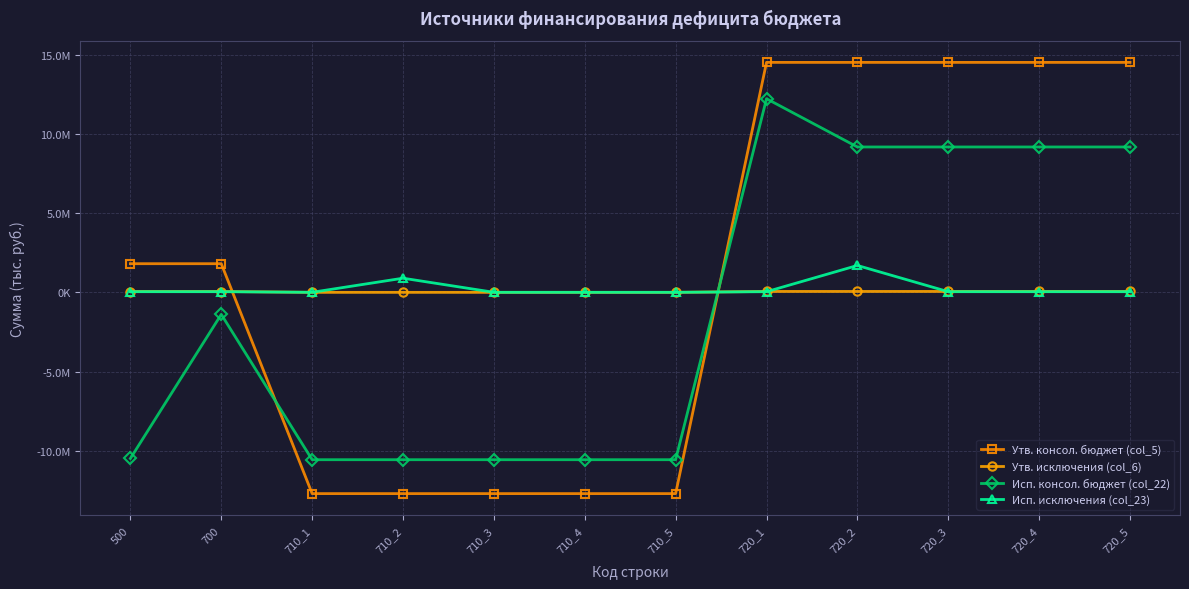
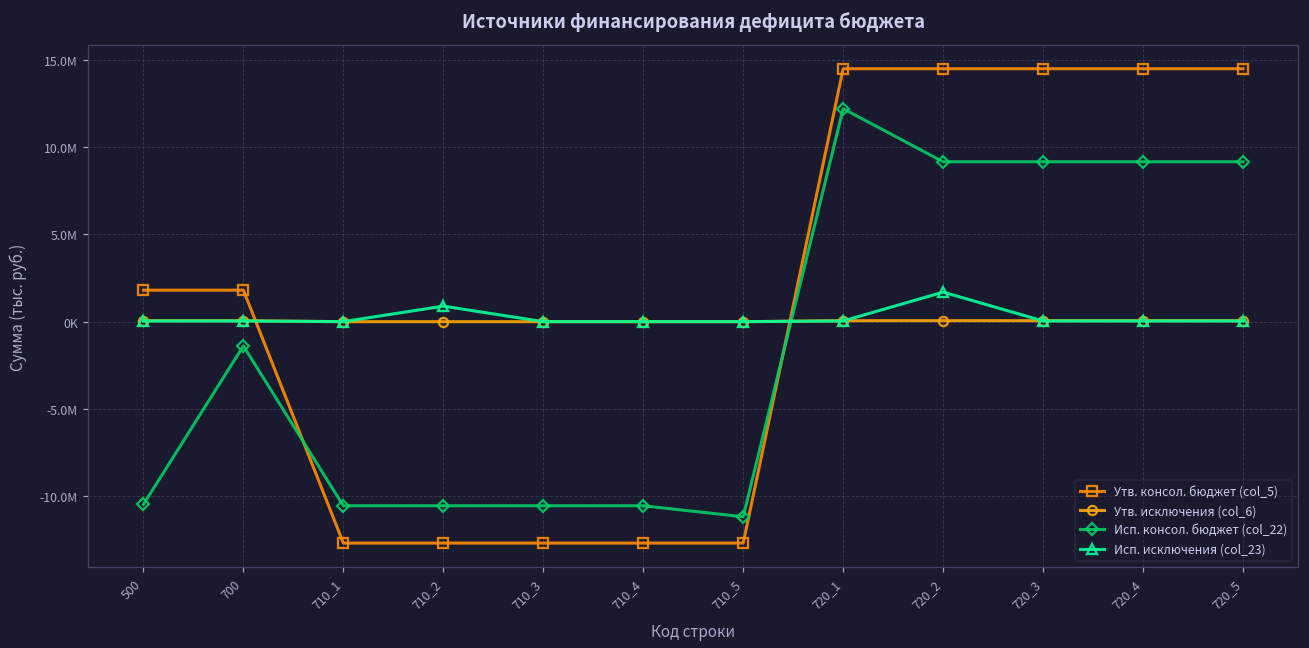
Исп. консол. бюджет (col_22), 710_5: -10600000 -> -11200000
